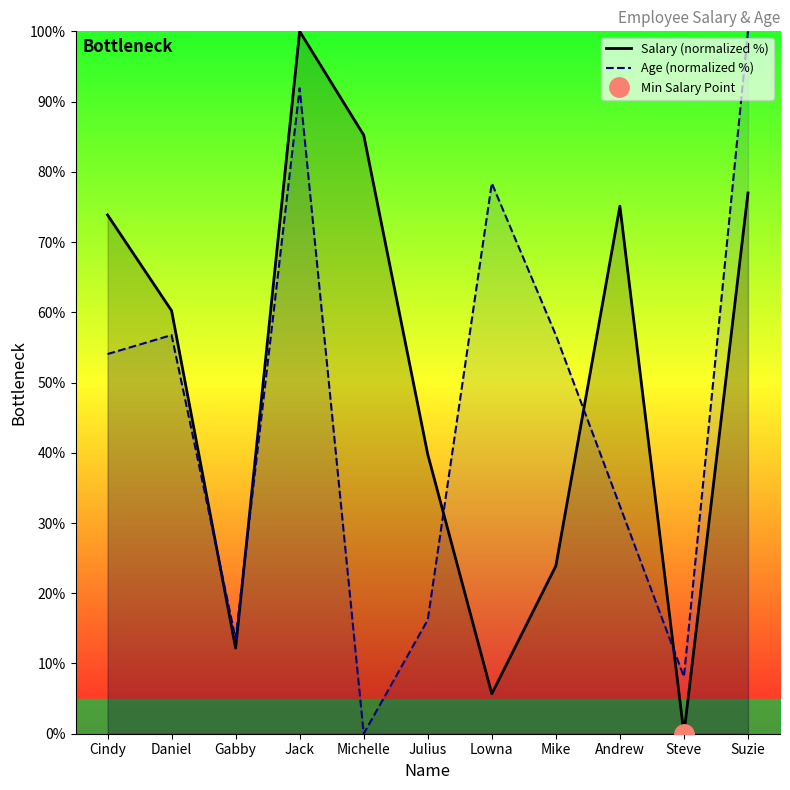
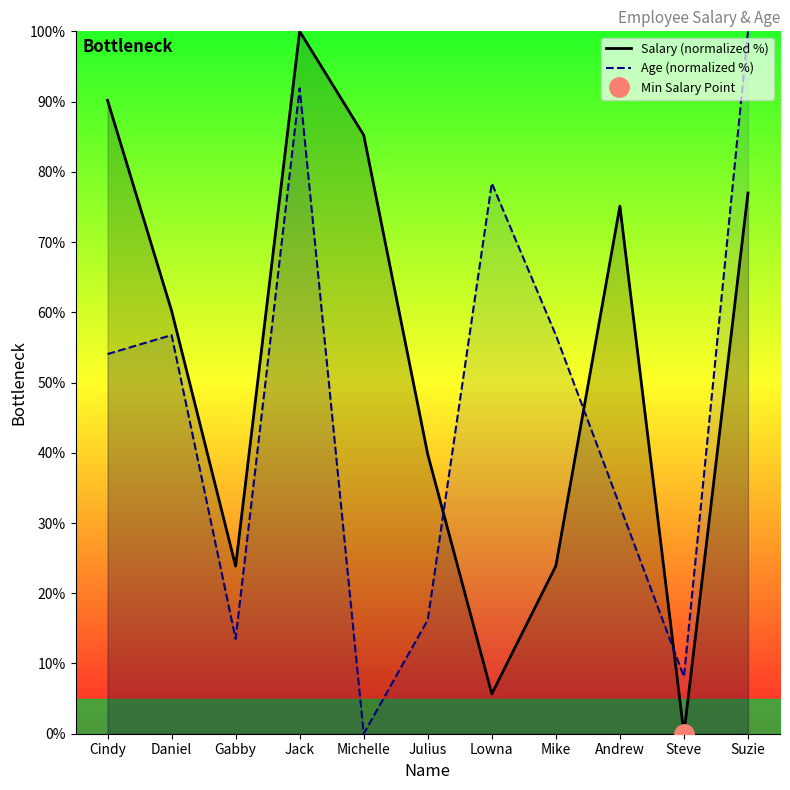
Salary (normalized %), Cindy: 74% -> 90%
Salary (normalized %), Gabby: 12% -> 24%
